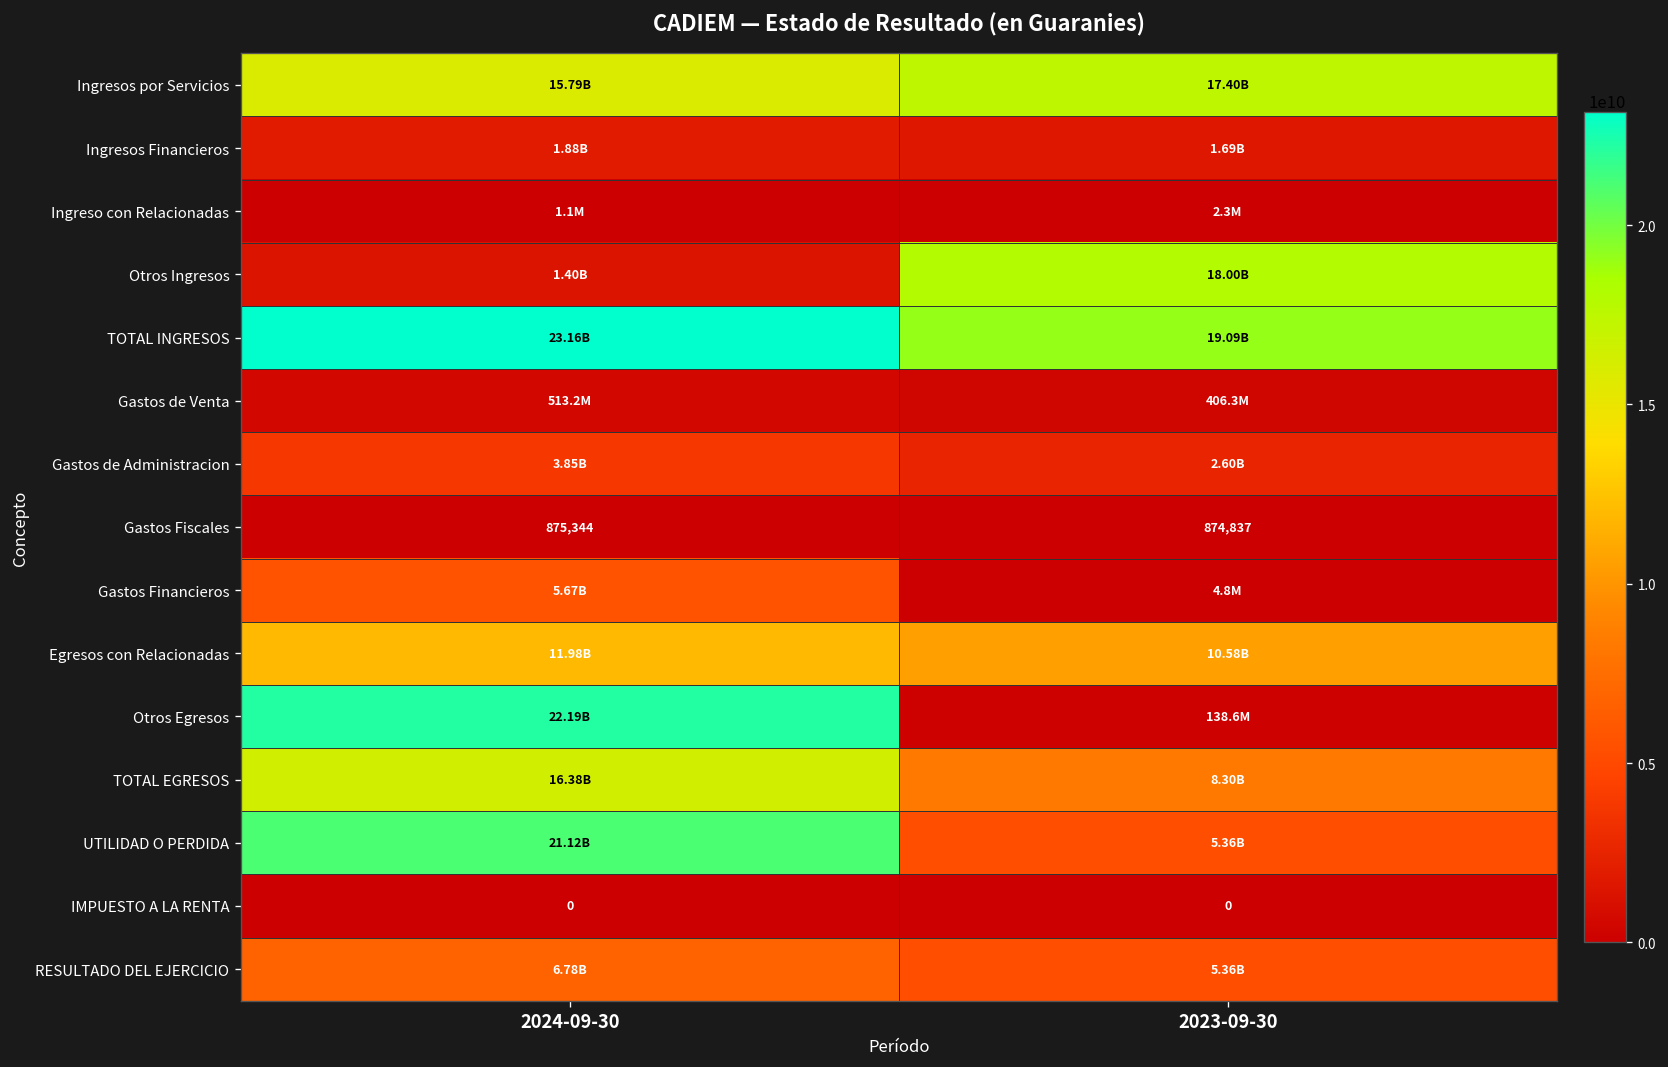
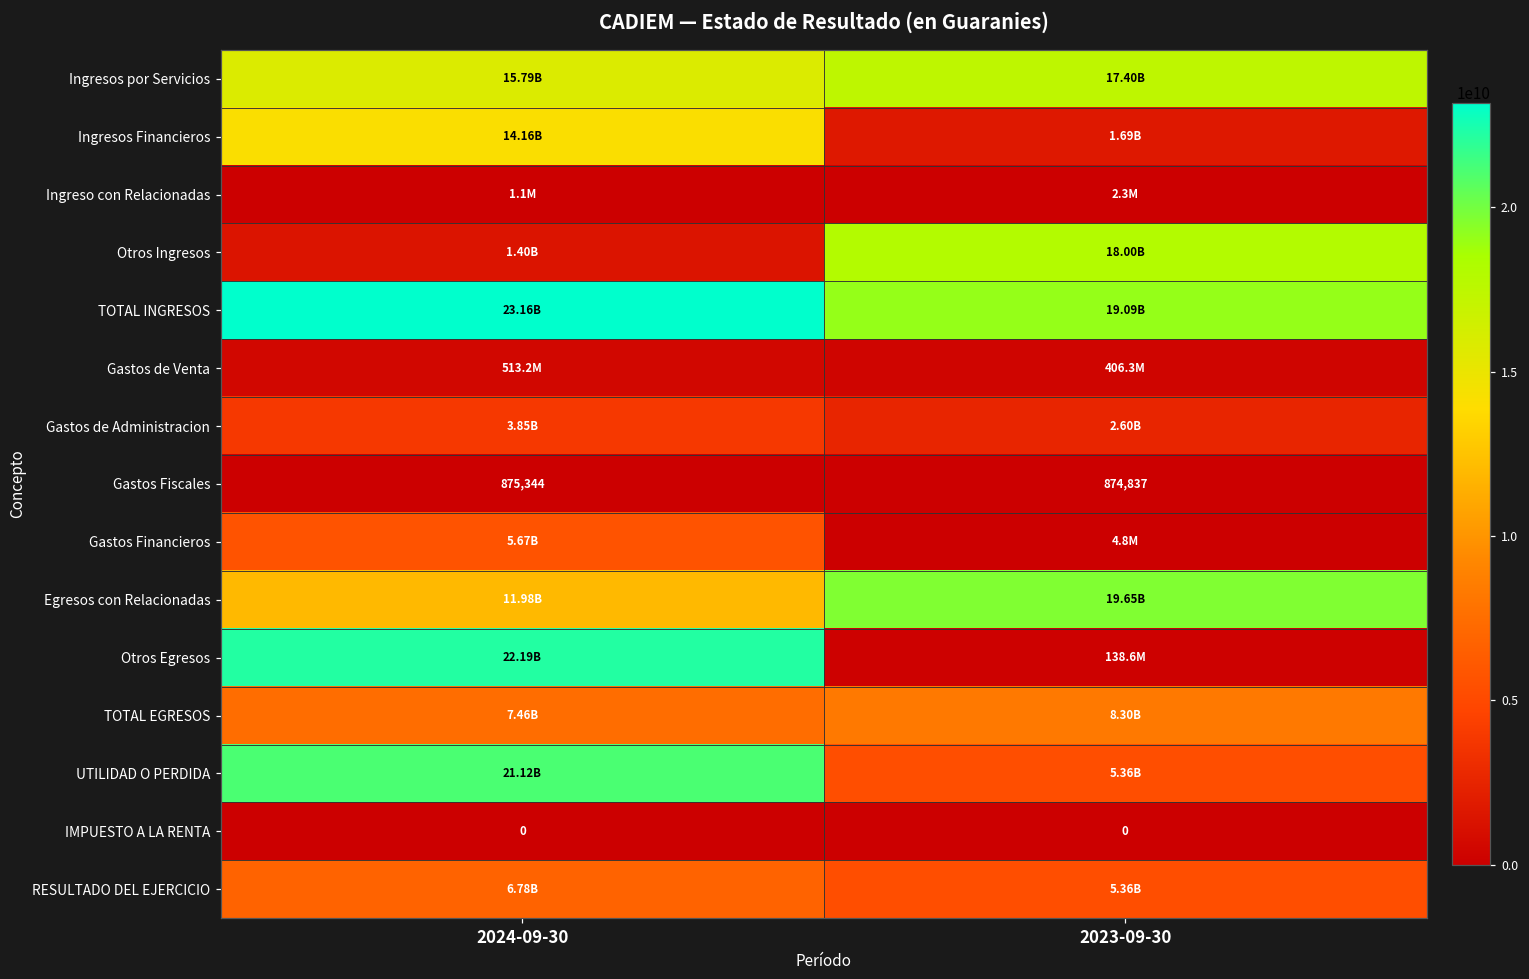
Ingresos Financieros, 2024-09-30: 1.88B -> 14.16B
Egresos con Relacionadas, 2023-09-30: 10.58B -> 19.65B
TOTAL EGRESOS, 2024-09-30: 16.38B -> 7.46B
